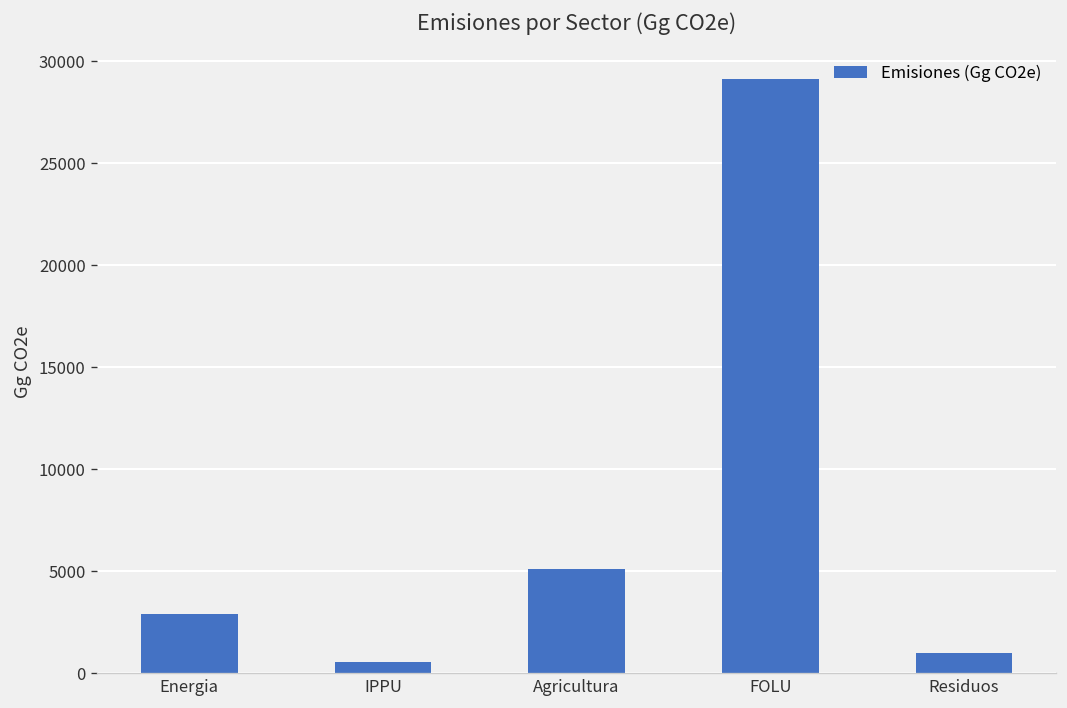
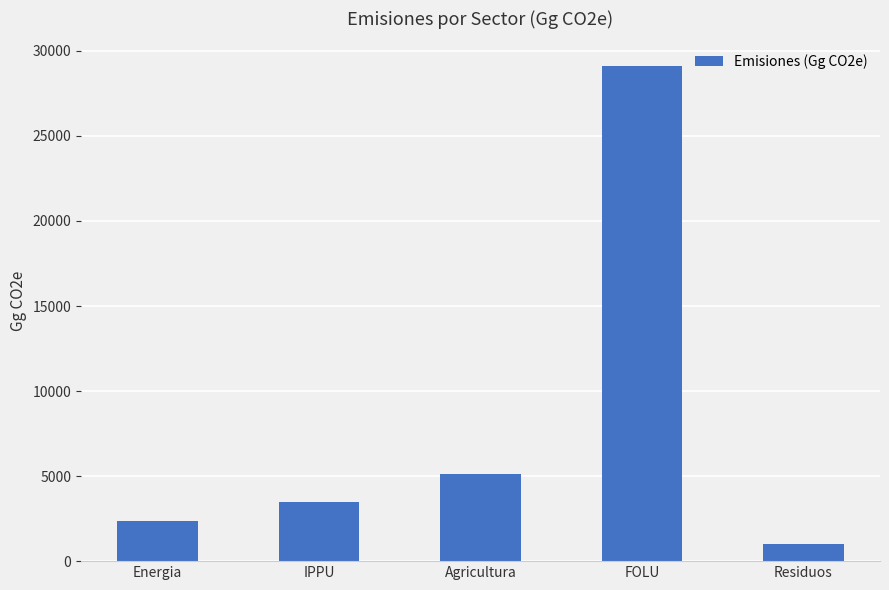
Energia: 2900 -> 2400
IPPU: 500 -> 3500
